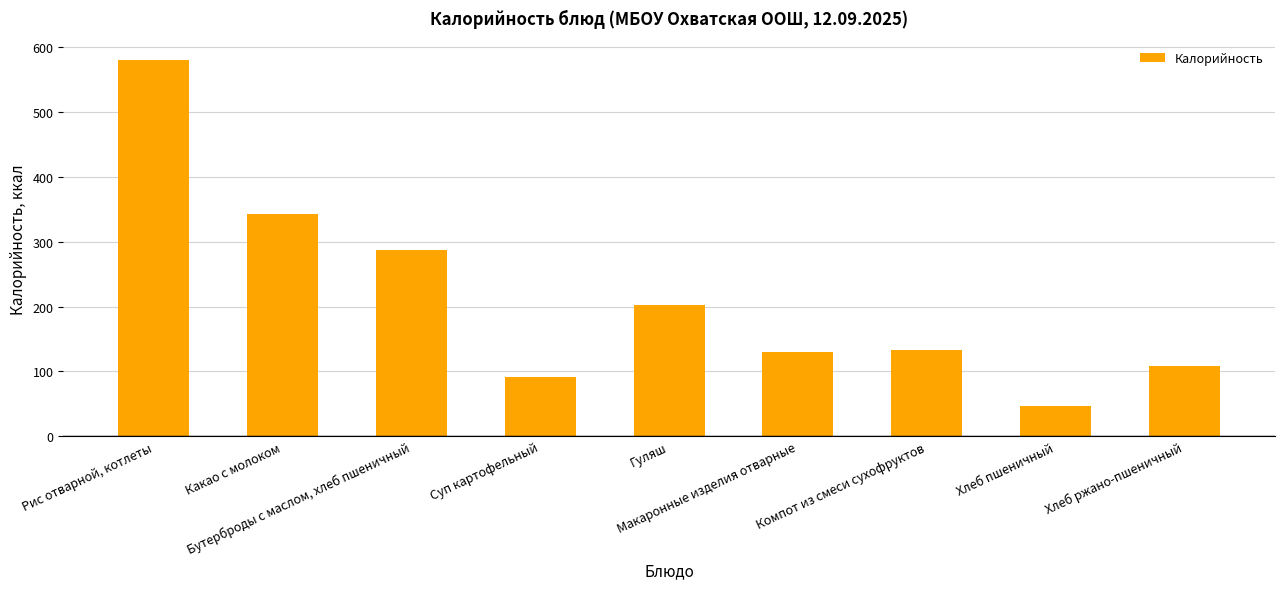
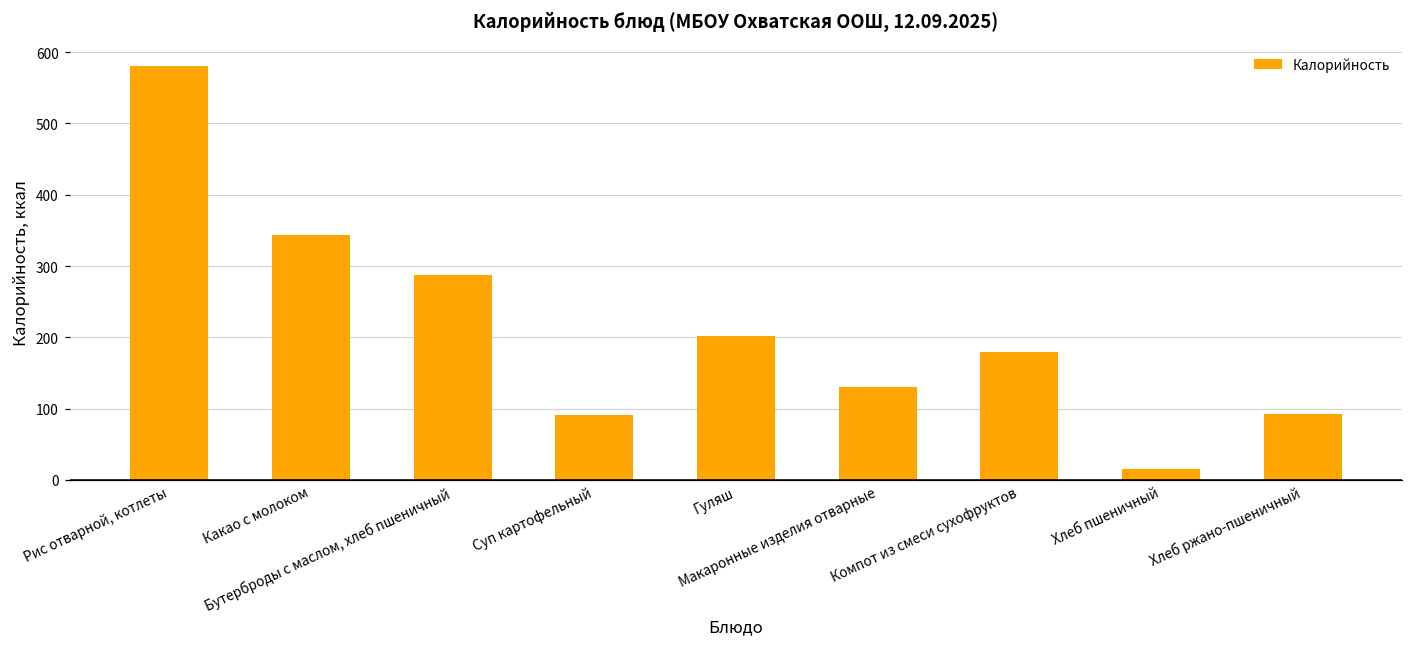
Компот из смеси сухофруктов: 130 -> 180
Хлеб пшеничный: 50 -> 20
Хлеб ржано-пшеничный: 110 -> 90
